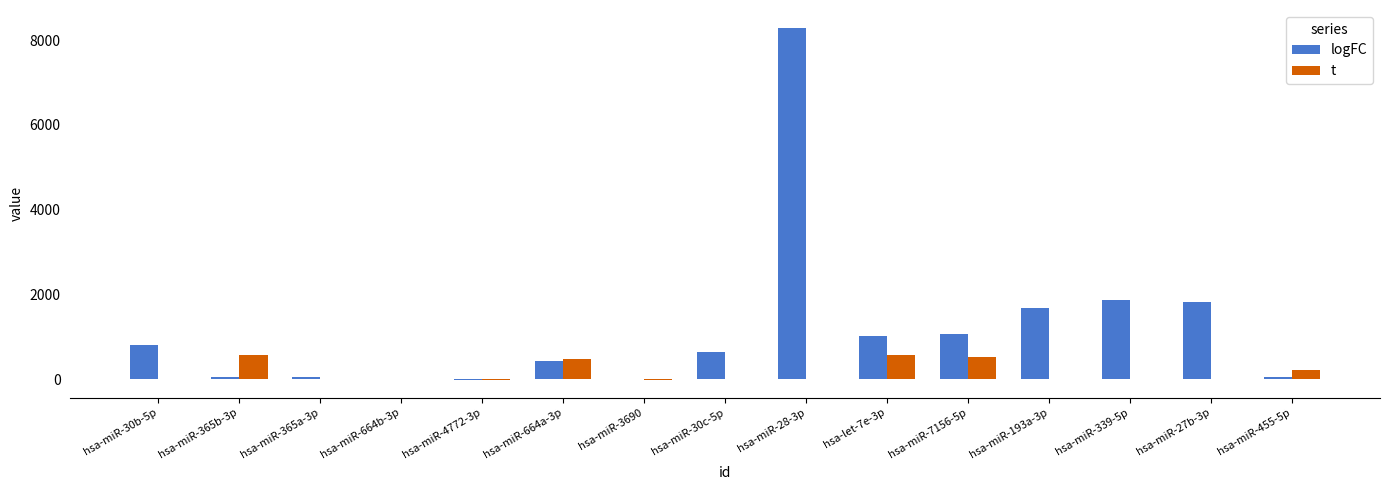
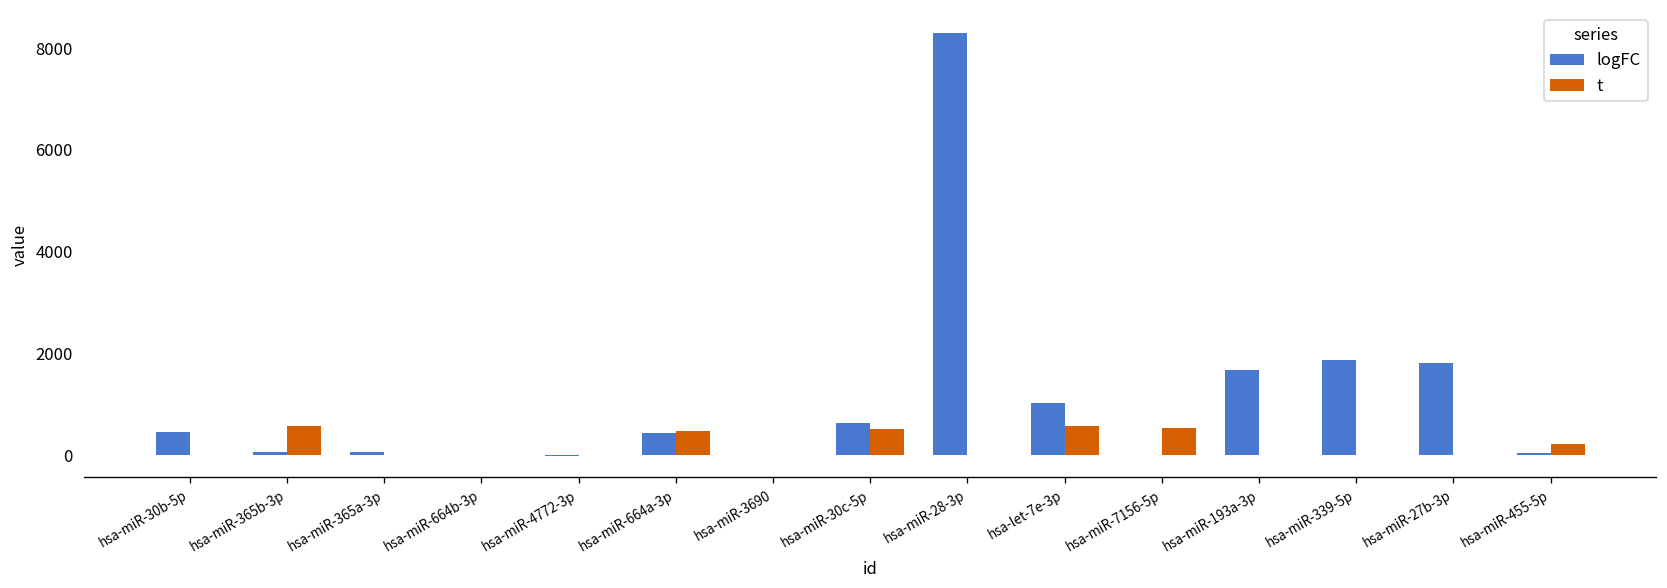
logFC, hsa-miR-30b-5p: 800 -> 400
t, hsa-miR-30c-5p: 0 -> 500
logFC, hsa-miR-7156-5p: 1100 -> 0
